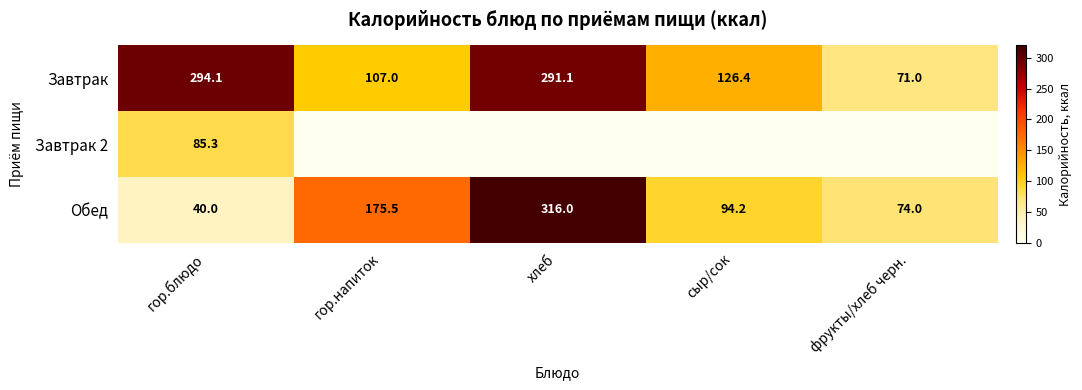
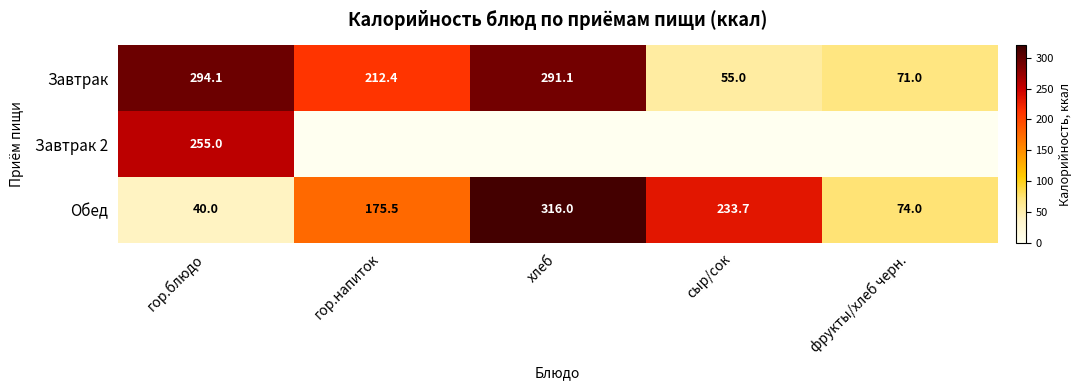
Завтрак, гор.напиток: 107.0 -> 212.4
Завтрак, сыр/сок: 126.4 -> 55.0
Завтрак 2, гор.блюдо: 85.3 -> 255.0
Обед, сыр/сок: 94.2 -> 233.7
